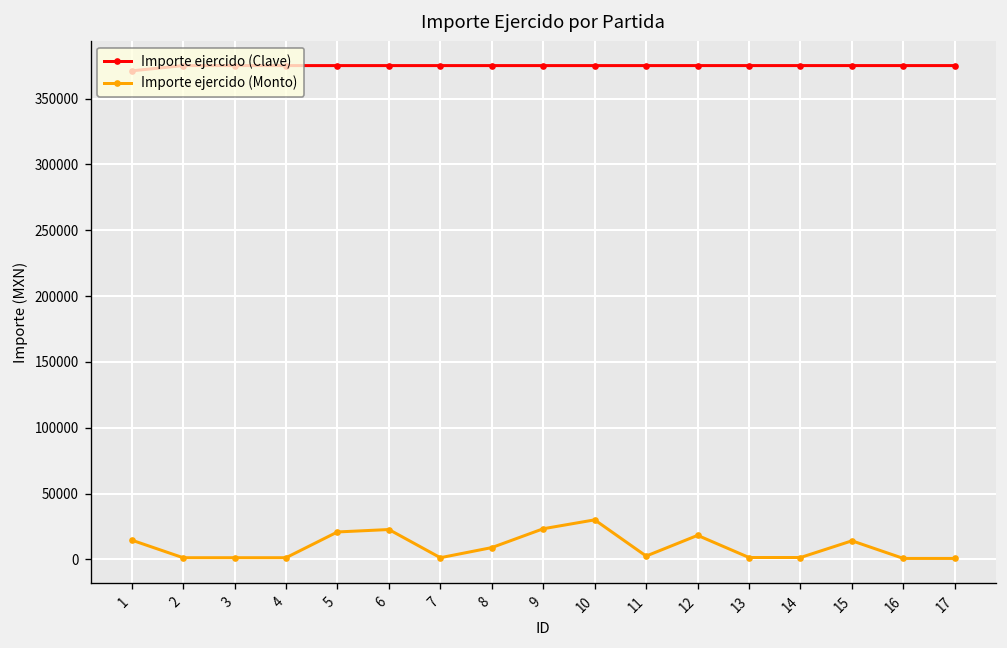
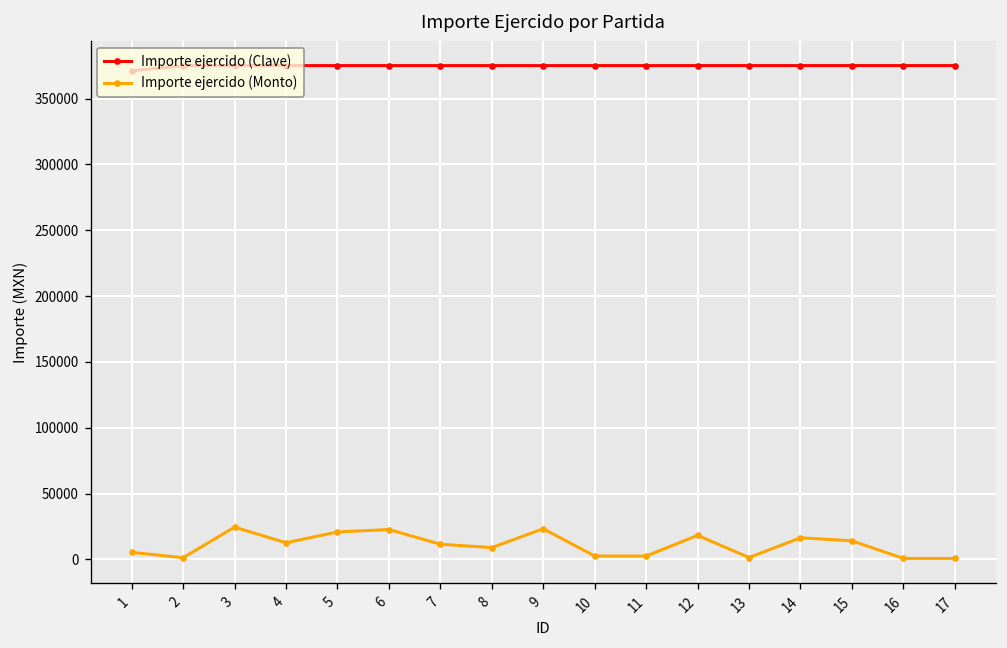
Importe ejercido (Monto), 1: 15000 -> 5000
Importe ejercido (Monto), 3: 1000 -> 24000
Importe ejercido (Monto), 4: 1000 -> 13000
Importe ejercido (Monto), 7: 1000 -> 12000
Importe ejercido (Monto), 10: 30000 -> 3000
Importe ejercido (Monto), 14: 1000 -> 16000
